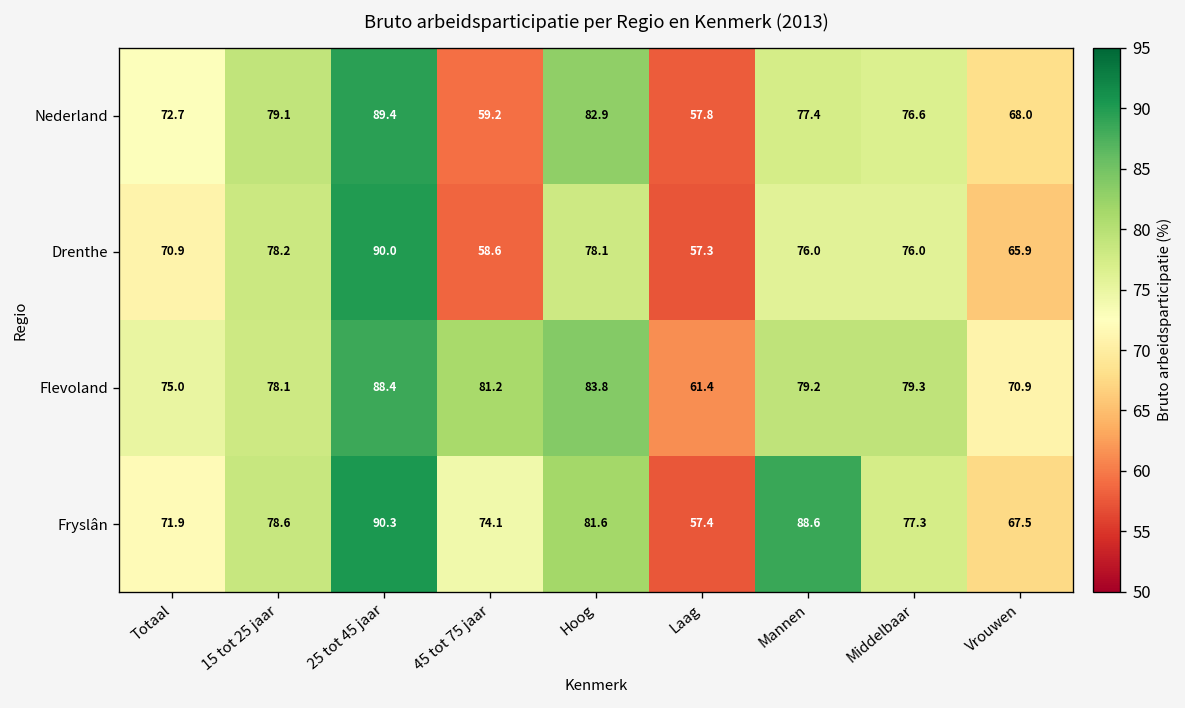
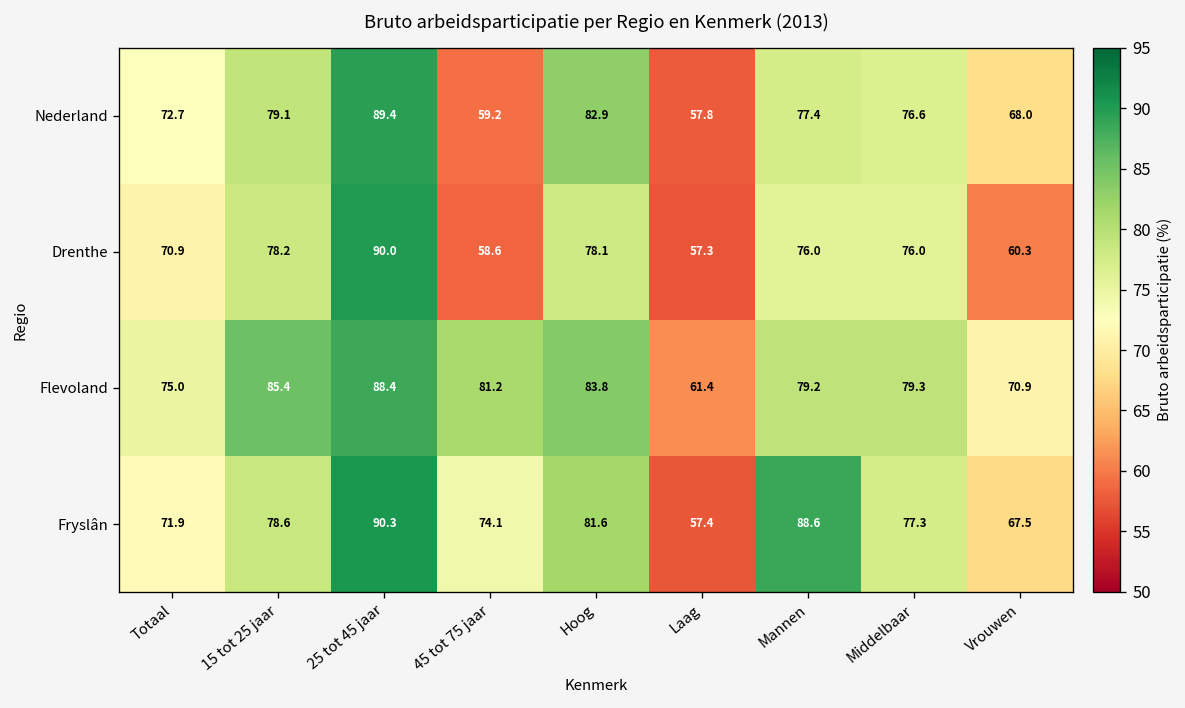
Drenthe, Vrouwen: 65.9 -> 60.3
Flevoland, 15 tot 25 jaar: 78.1 -> 85.4
